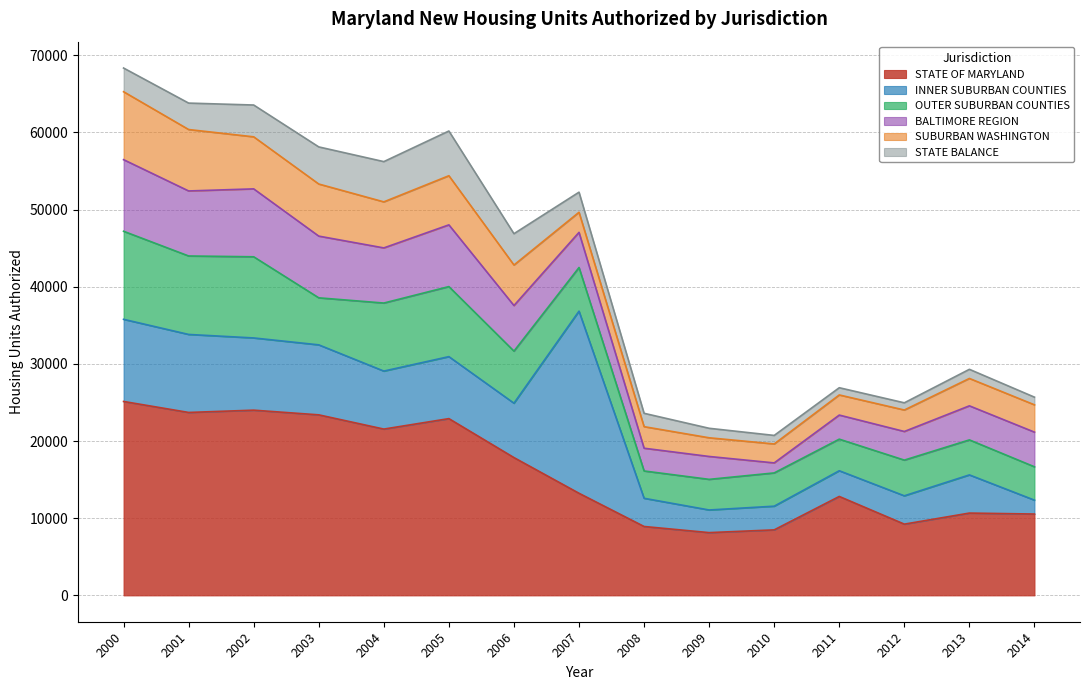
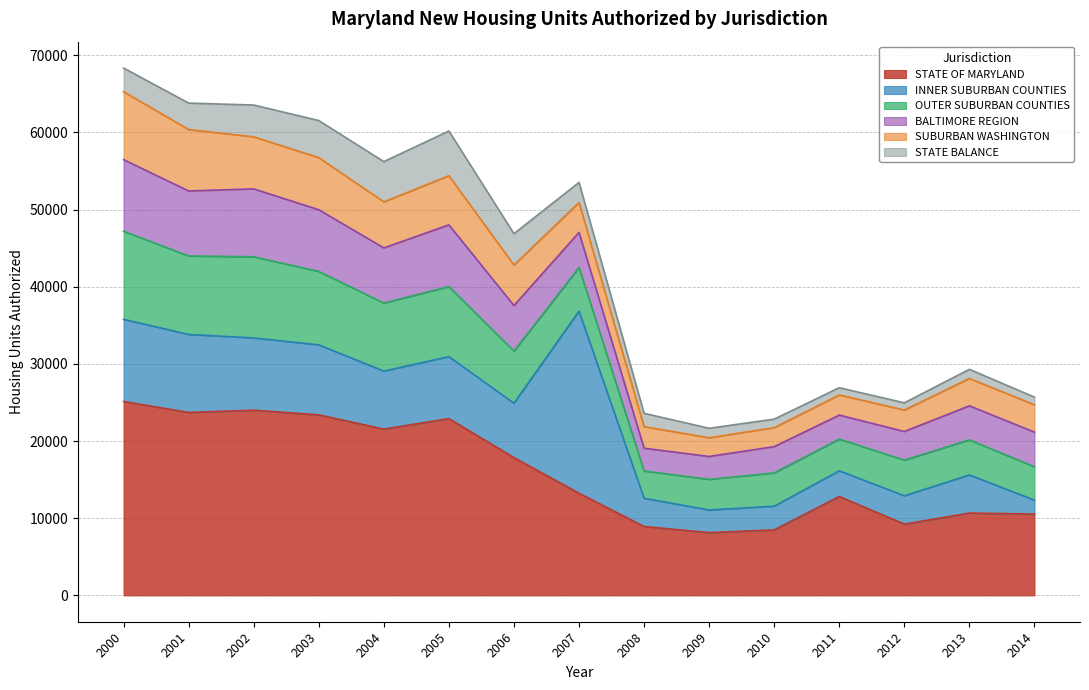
OUTER SUBURBAN COUNTIES, 2003: 6000 -> 10000
SUBURBAN WASHINGTON, 2007: 3000 -> 4000
BALTIMORE REGION, 2010: 1000 -> 3000
